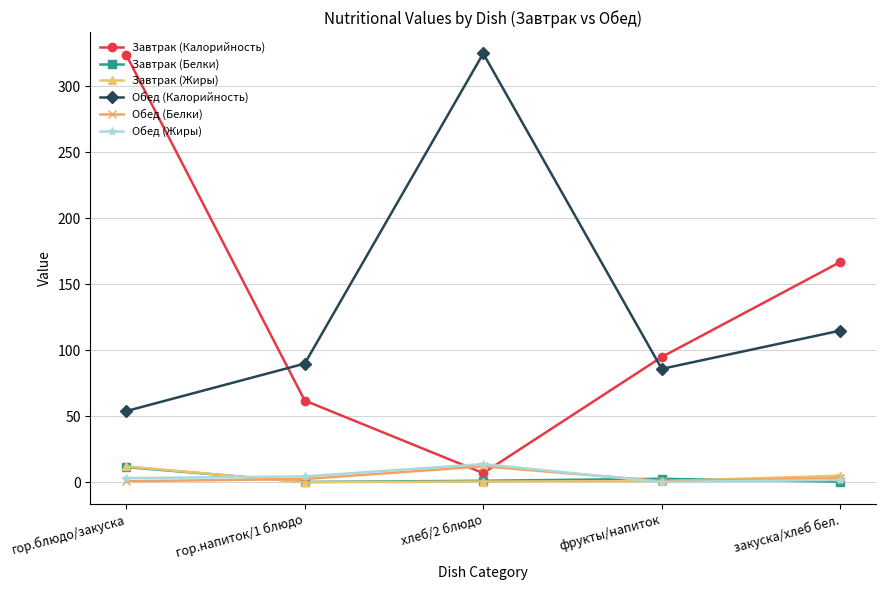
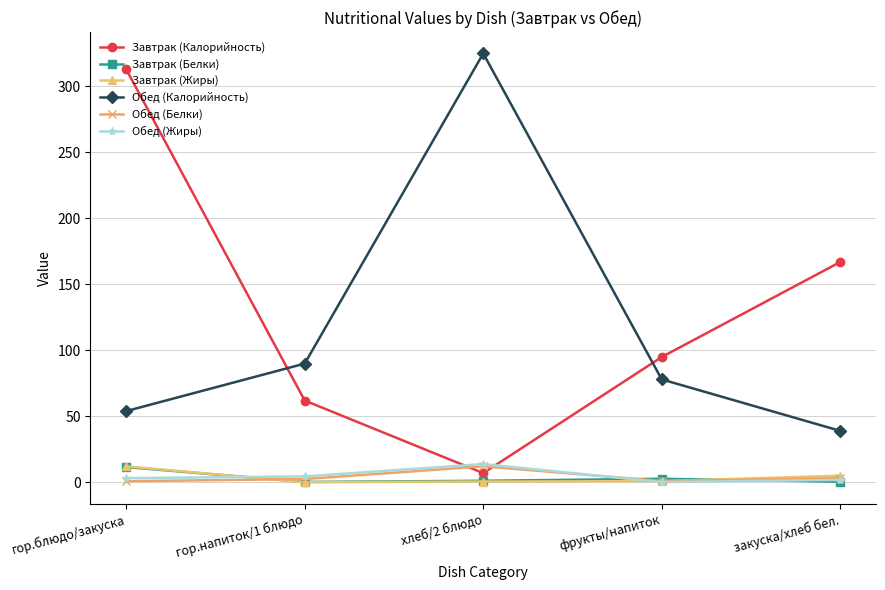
Завтрак (Калорийность), гор.блюдо/закуска: 324 -> 313
Обед (Калорийность), фрукты/напиток: 86 -> 78
Обед (Калорийность), закуска/хлеб бел.: 115 -> 39
